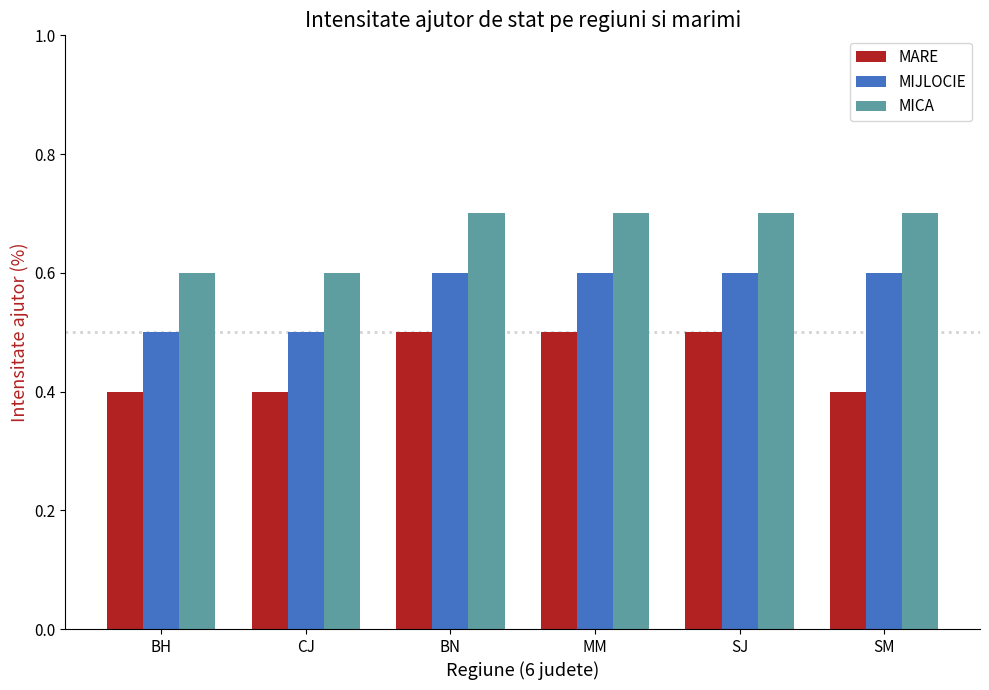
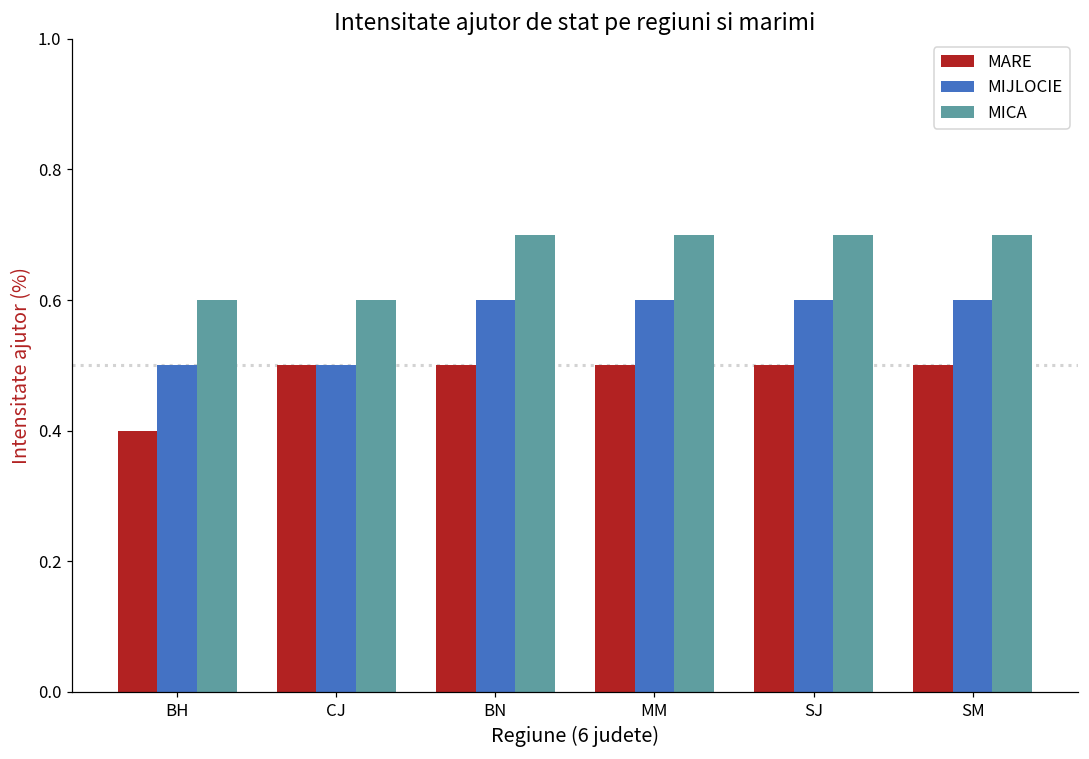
MARE, CJ: 0.4 -> 0.5
MARE, SM: 0.4 -> 0.5
